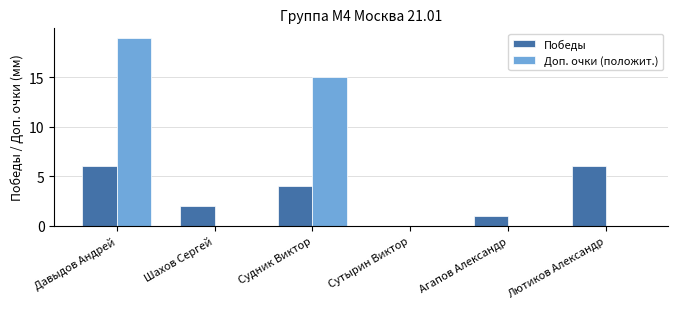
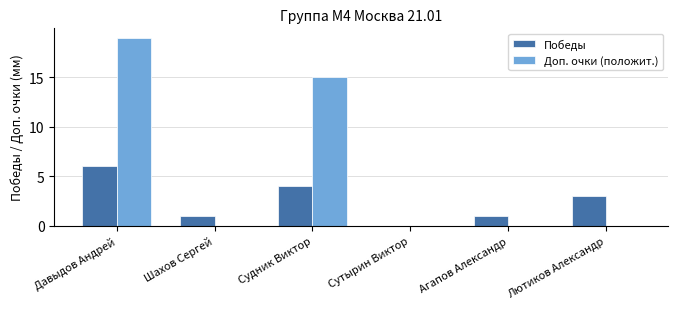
Победы, Шахов Сергей: 2 -> 1
Победы, Лютиков Александр: 6 -> 3
